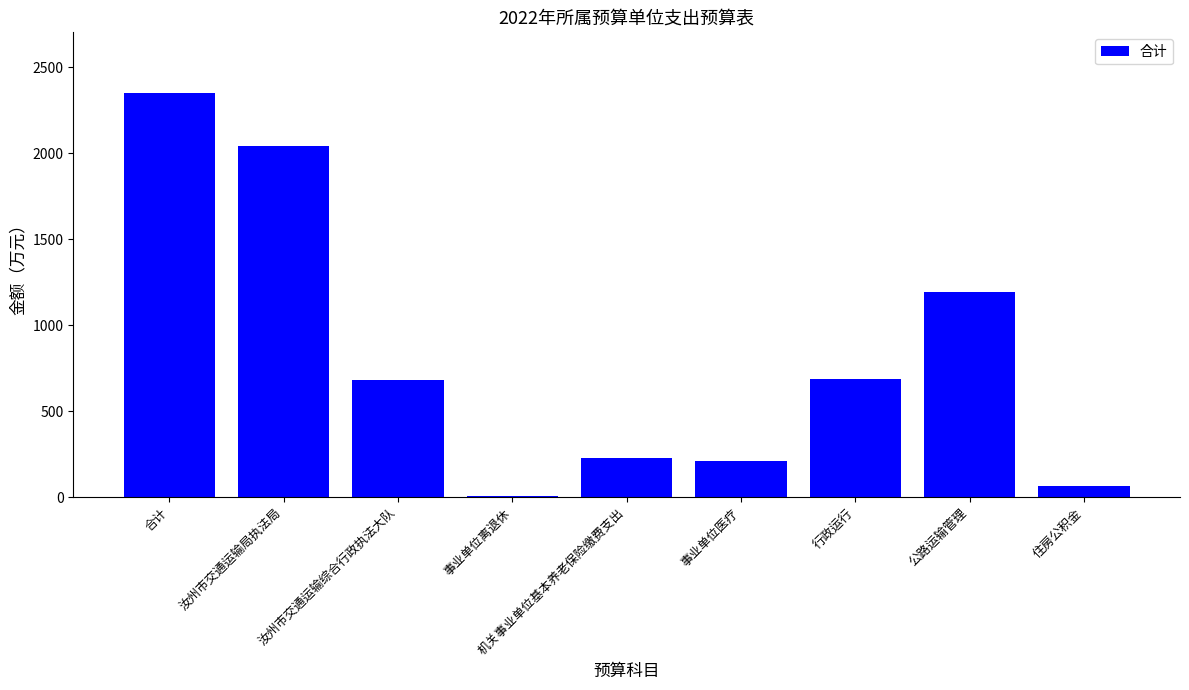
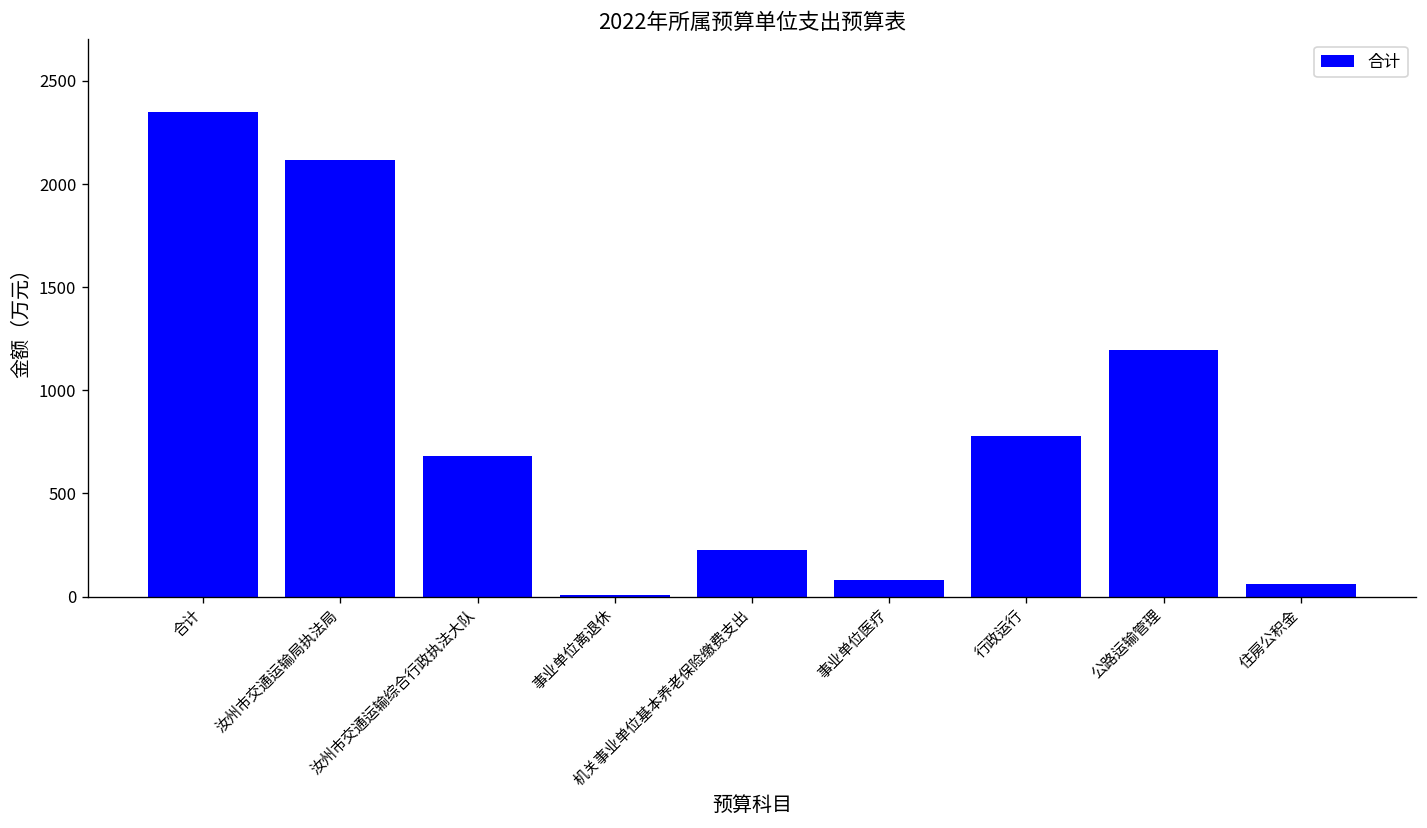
汝州市交通运输局执法局: 2040 -> 2120
事业单位医疗: 210 -> 80
行政运行: 690 -> 780
